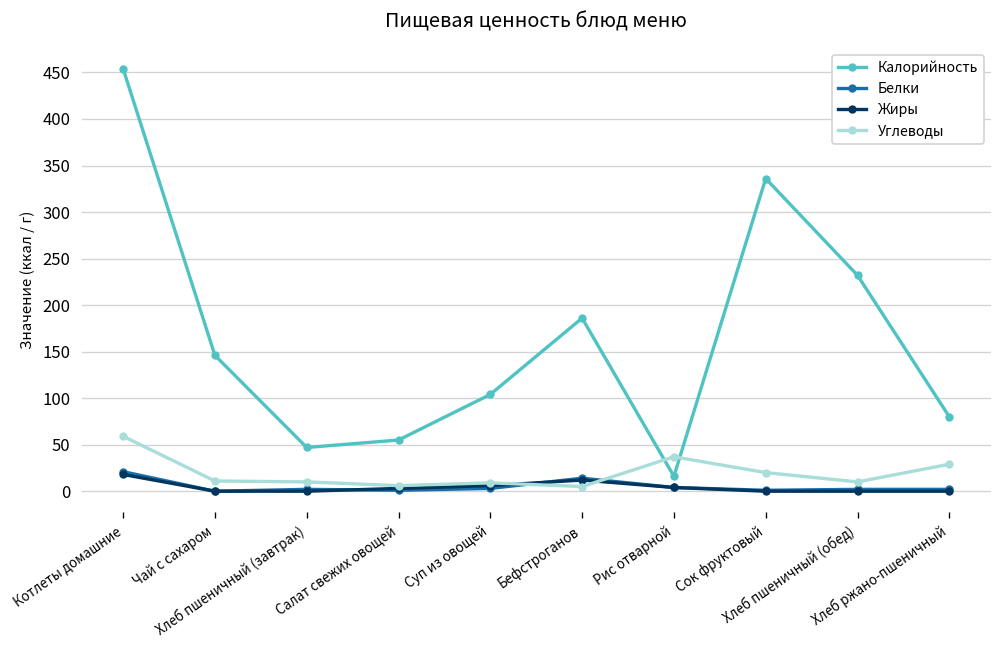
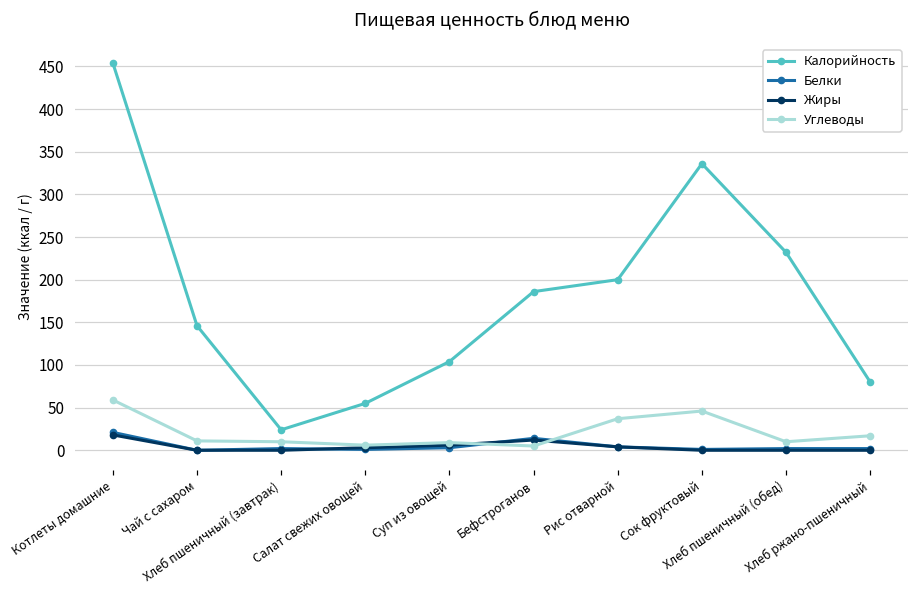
Калорийность, Хлеб пшеничный (завтрак): 50 -> 20
Калорийность, Рис отварной: 20 -> 200
Углеводы, Сок фруктовый: 20 -> 50
Углеводы, Хлеб ржано-пшеничный: 30 -> 20
